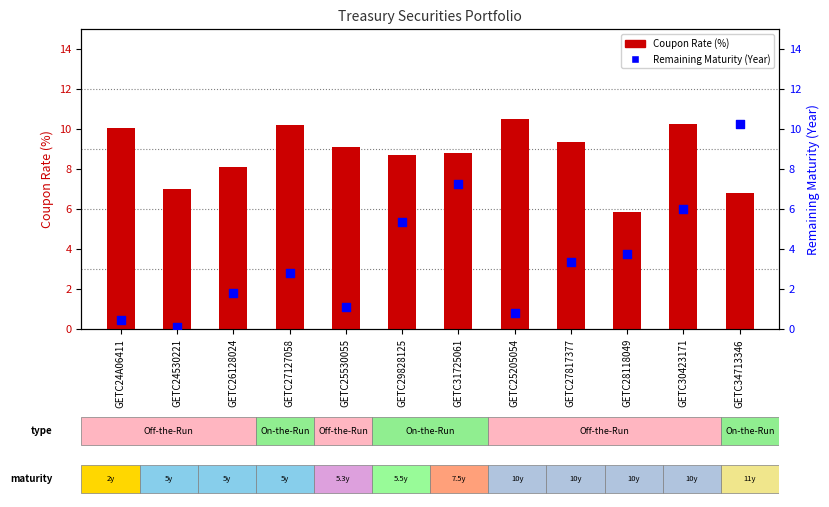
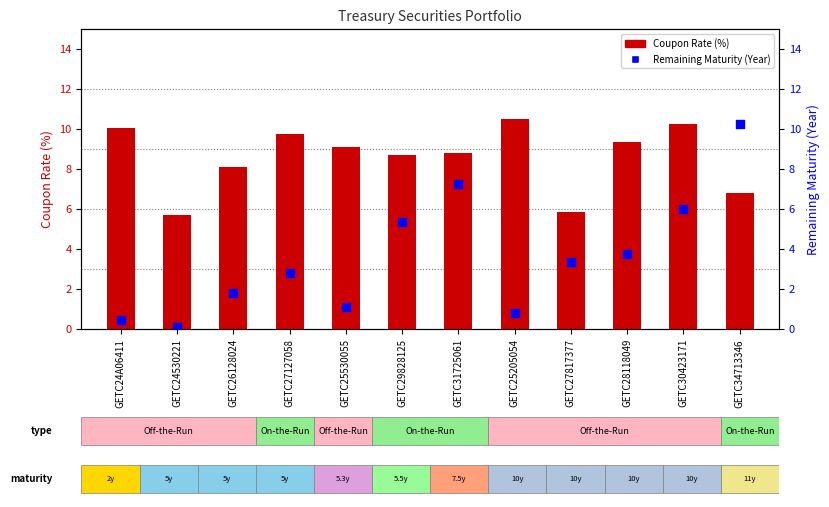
Coupon Rate (%), GETC24530221: 7.0 -> 5.7
Coupon Rate (%), GETC27127058: 10.2 -> 9.8
Coupon Rate (%), GETC27817377: 9.4 -> 5.9
Coupon Rate (%), GETC28118049: 5.9 -> 9.4
